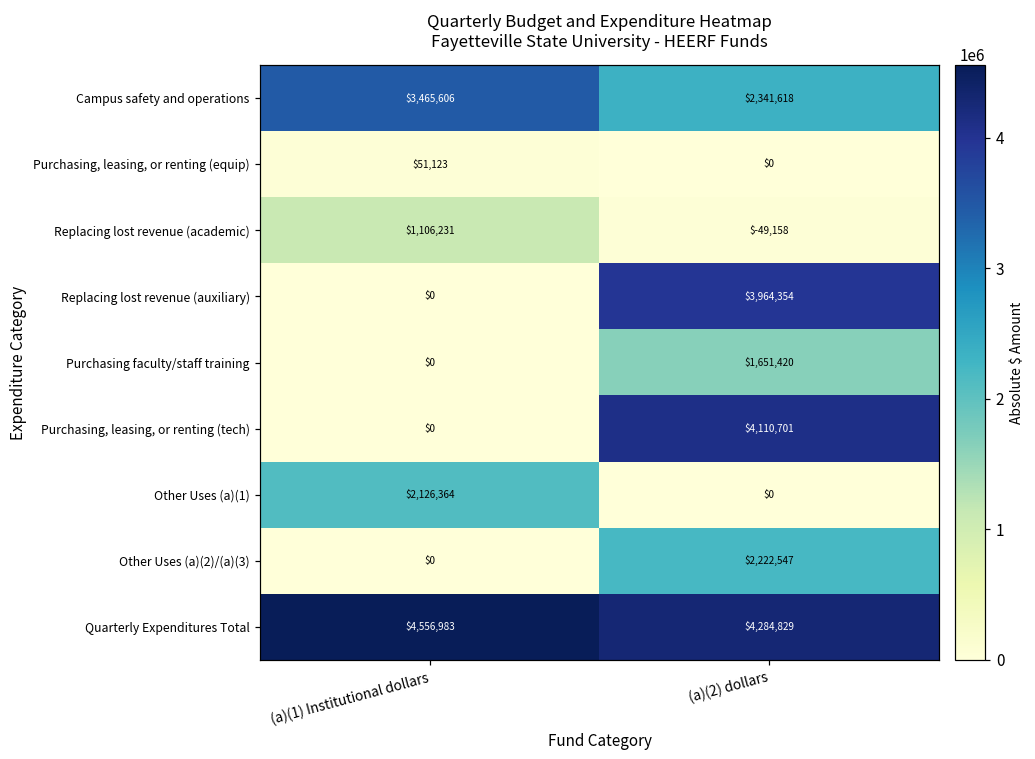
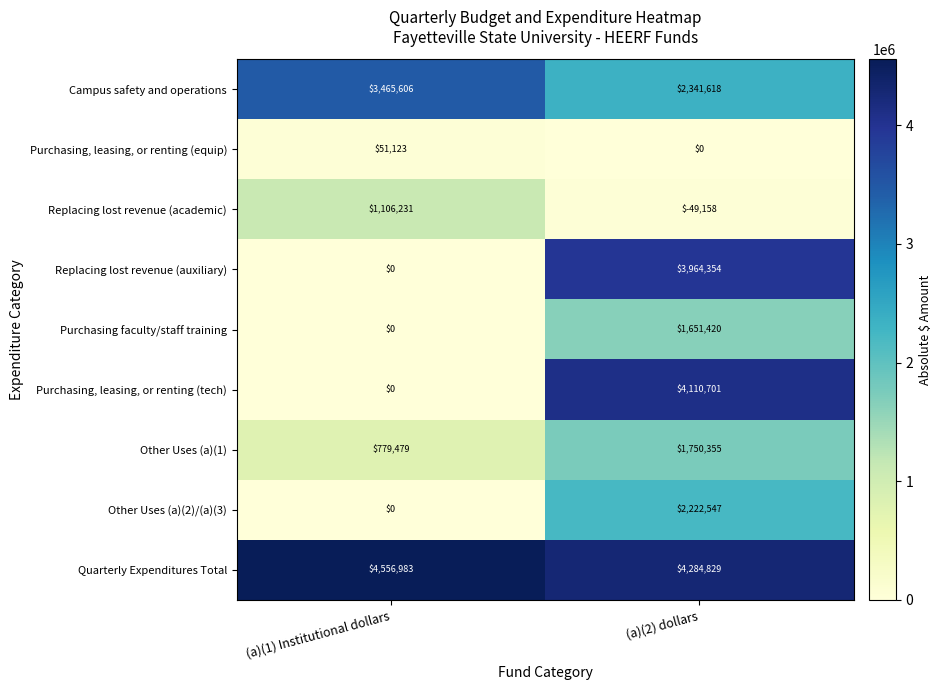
Other Uses (a)(1), (a)(1) Institutional dollars: $2,126,364 -> $779,479
Other Uses (a)(1), (a)(2) dollars: $0 -> $1,750,355
